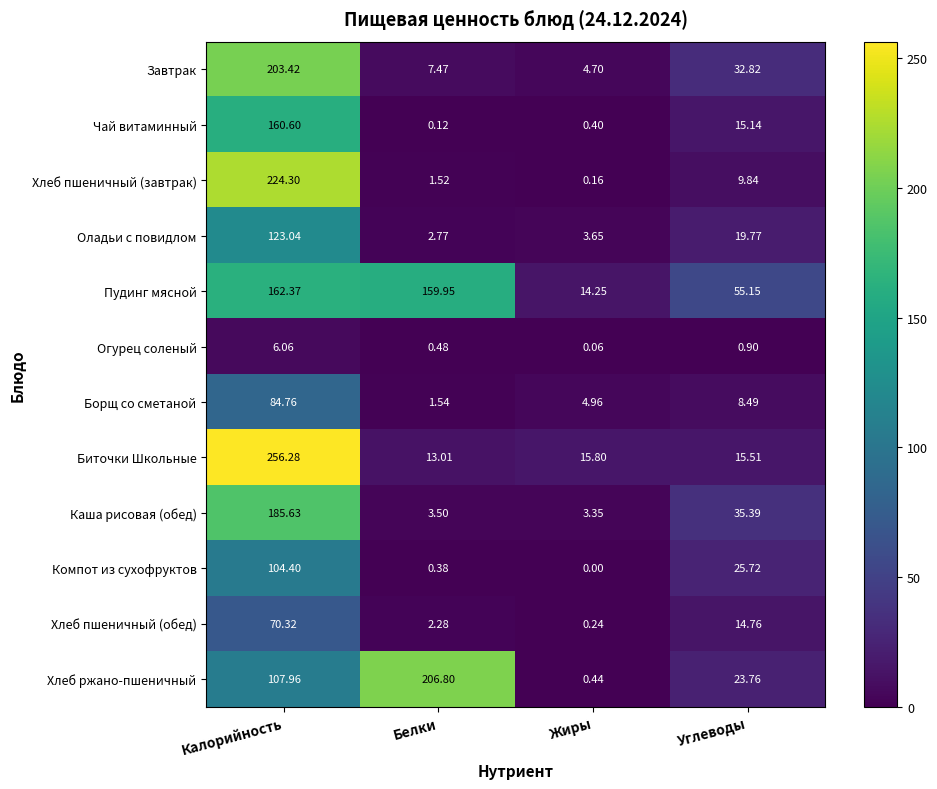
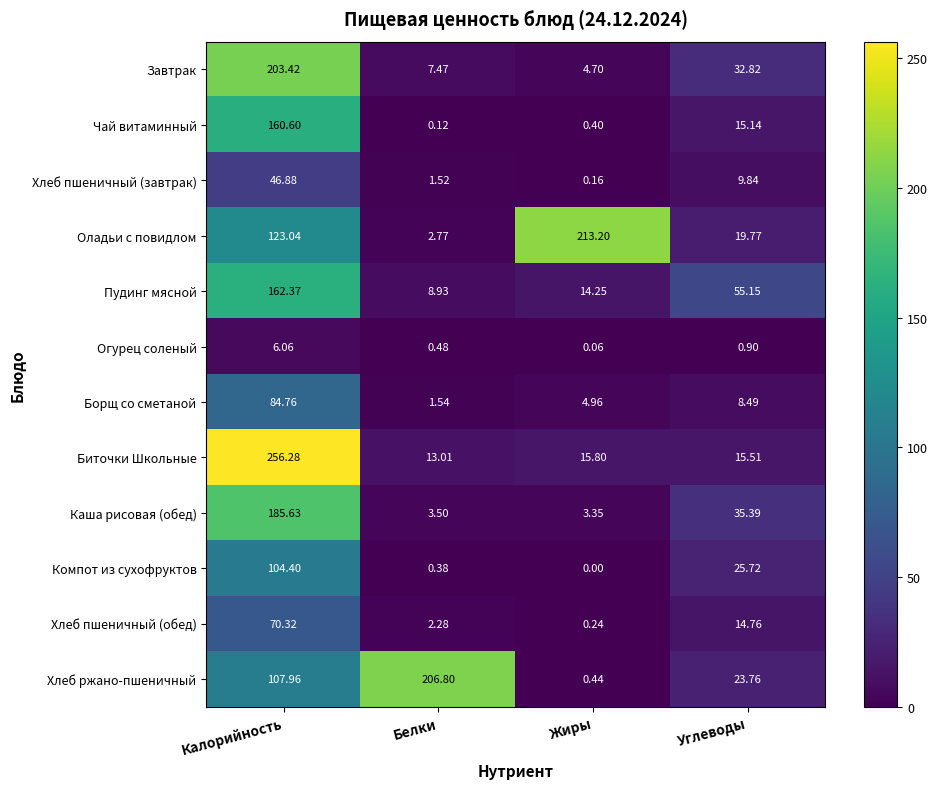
Хлеб пшеничный (завтрак), Калорийность: 224.30 -> 46.88
Оладьи с повидлом, Жиры: 3.65 -> 213.20
Пудинг мясной, Белки: 159.95 -> 8.93
